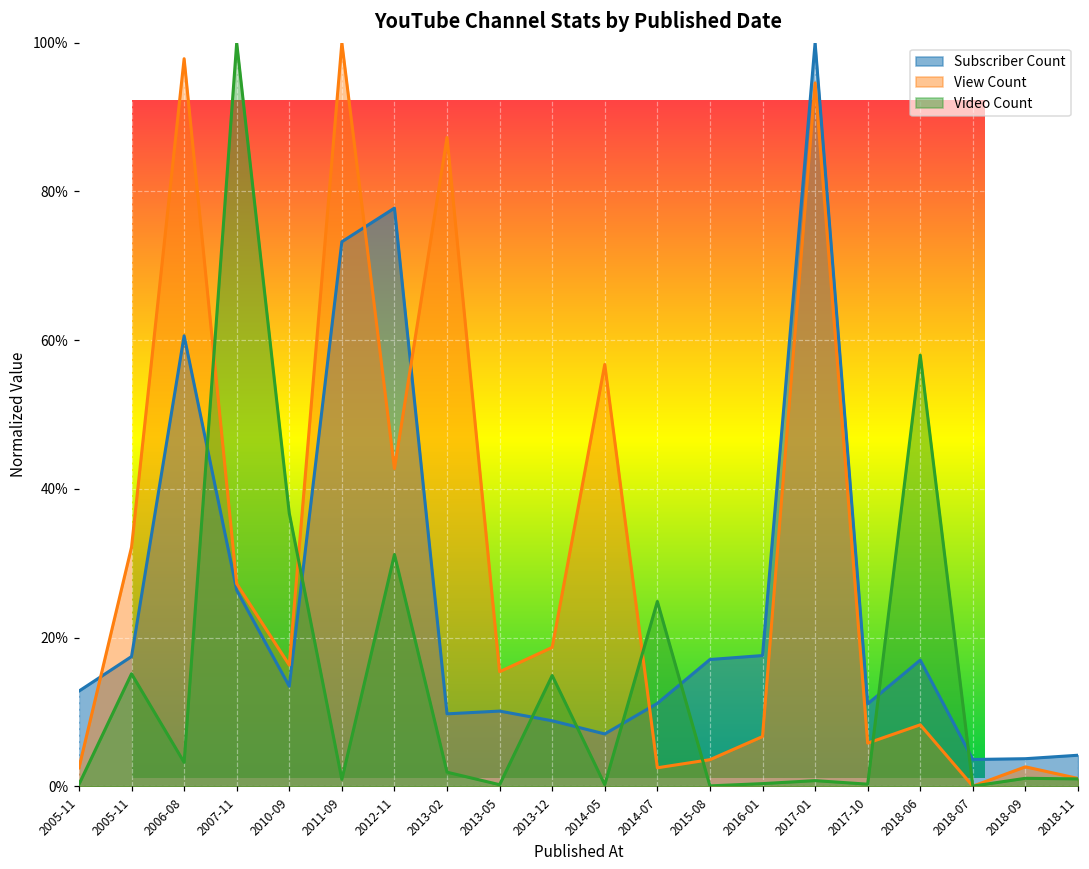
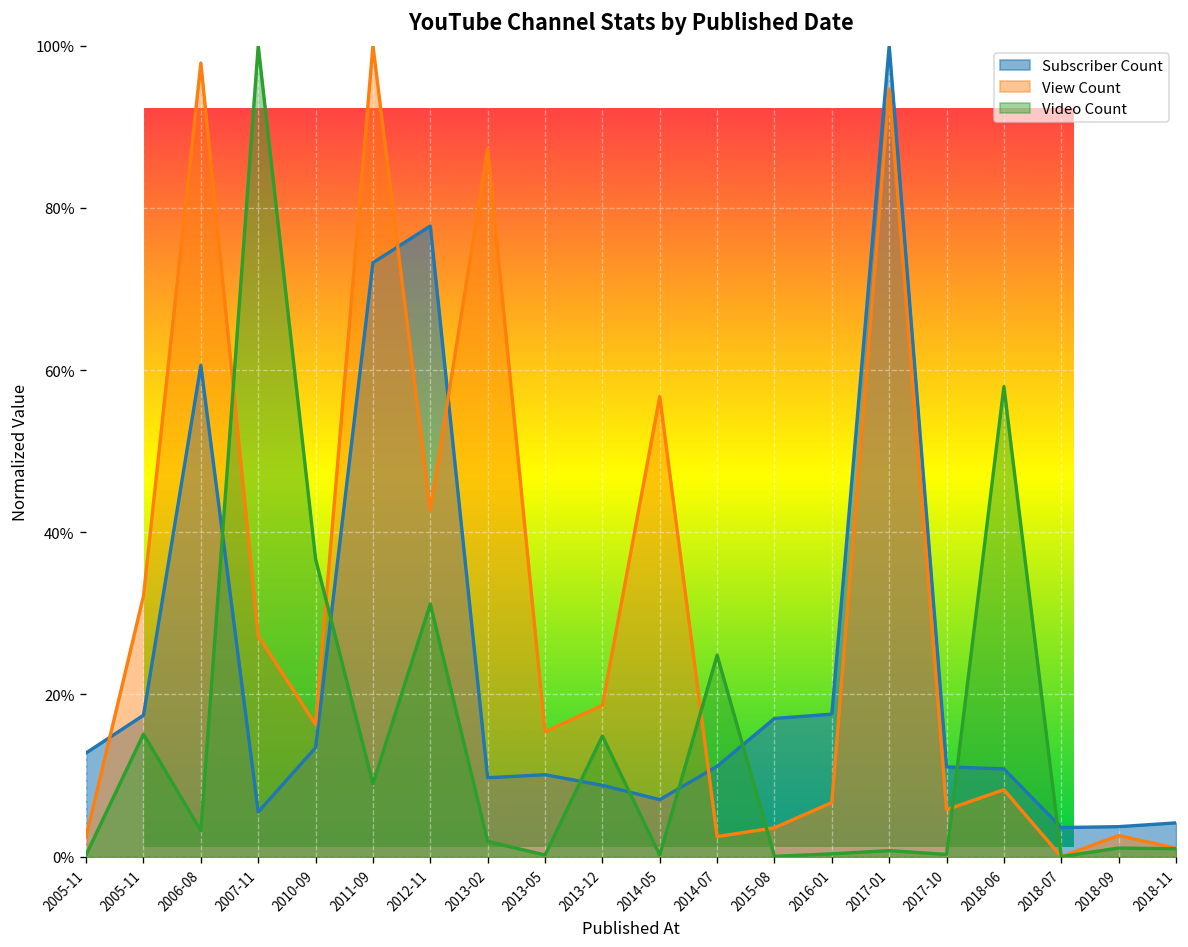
YouTube Channel Stats by Published Date, Subscriber Count, 2007-11: 26% -> 6%
YouTube Channel Stats by Published Date, Video Count, 2011-09: 1% -> 9%
YouTube Channel Stats by Published Date, Subscriber Count, 2018-06: 17% -> 11%
